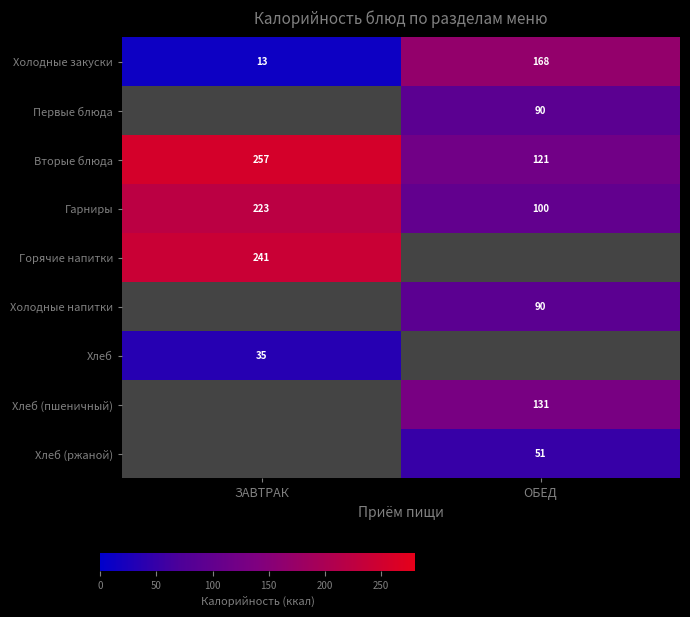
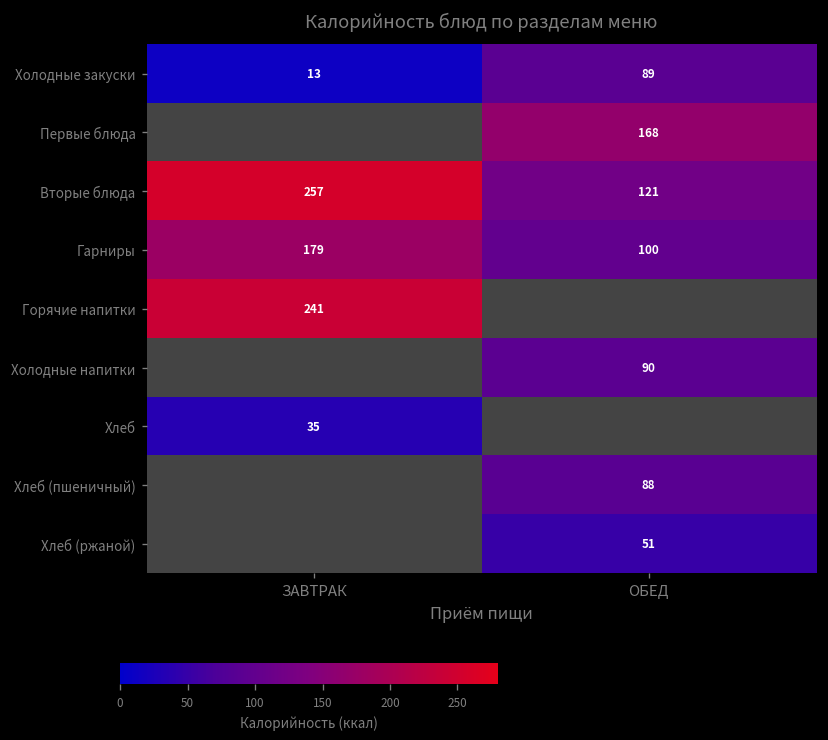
Холодные закуски, ОБЕД: 168 -> 89
Первые блюда, ОБЕД: 90 -> 168
Гарниры, ЗАВТРАК: 223 -> 179
Хлеб (пшеничный), ОБЕД: 131 -> 88
